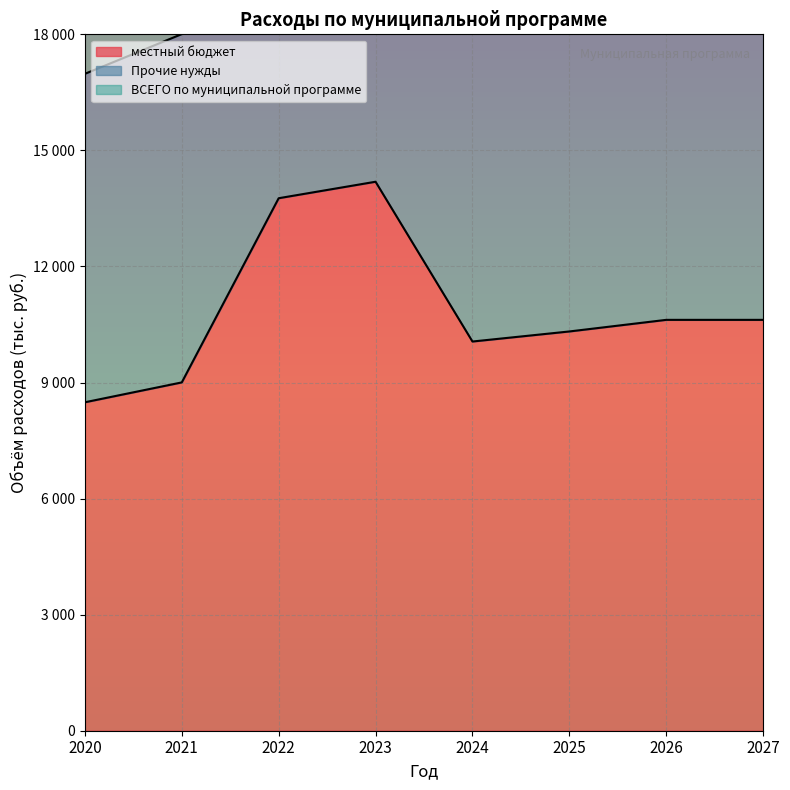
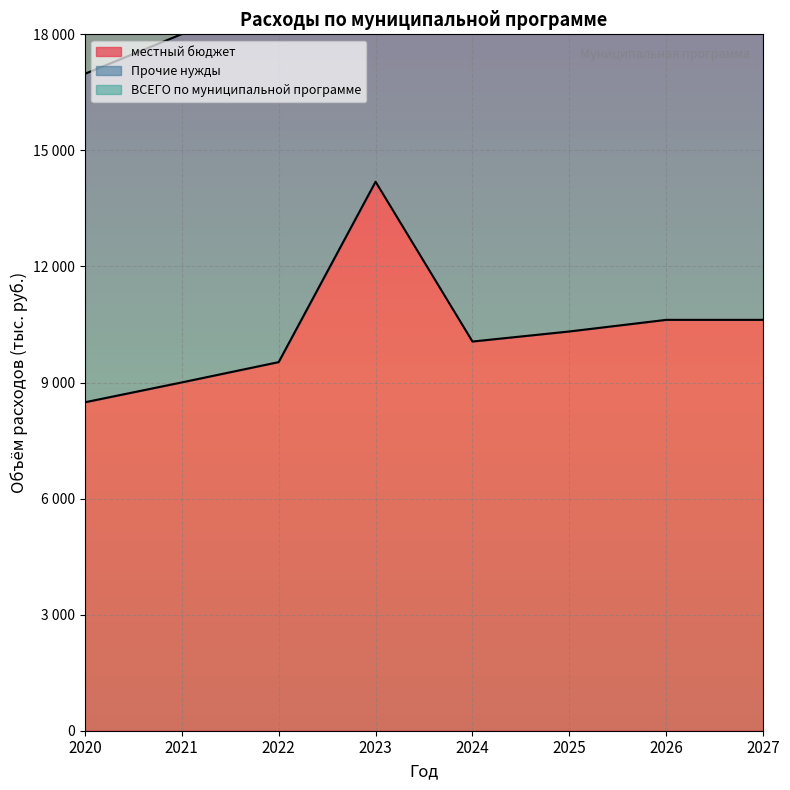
местный бюджет, 2022: 13800 -> 9500
